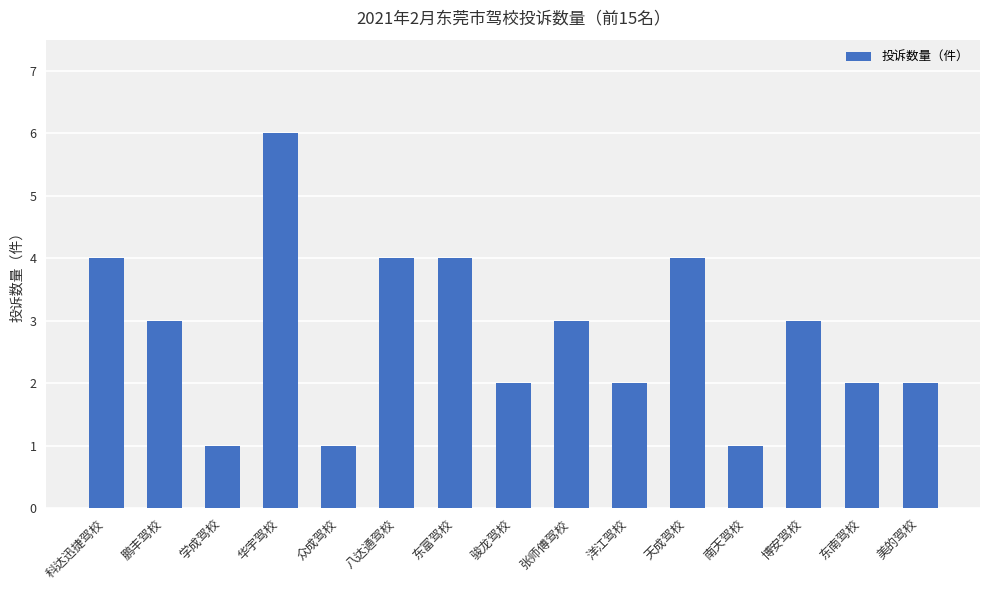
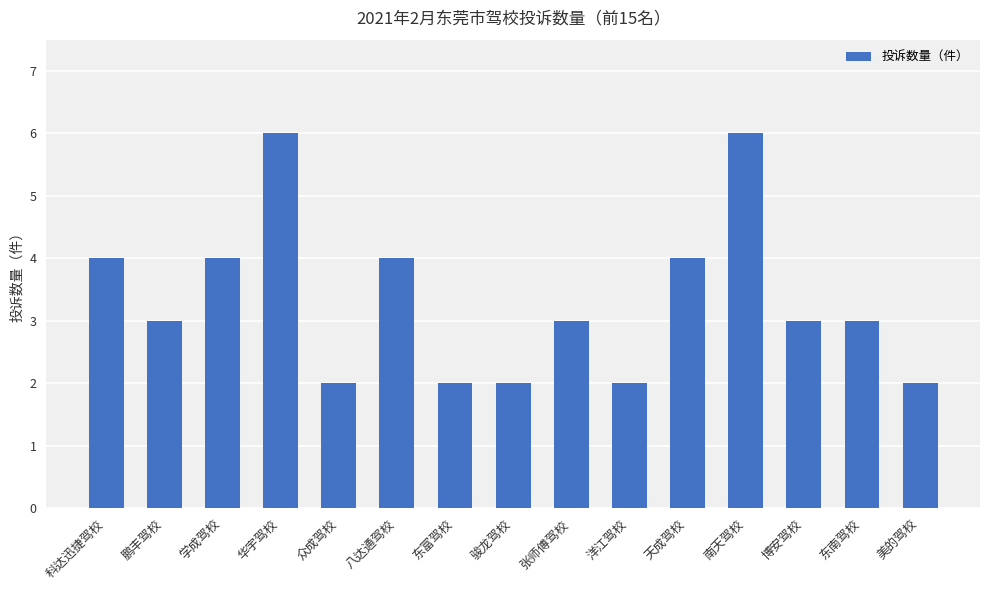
学成驾校: 1 -> 4
众成驾校: 1 -> 2
东富驾校: 4 -> 2
南天驾校: 1 -> 6
东南驾校: 2 -> 3
